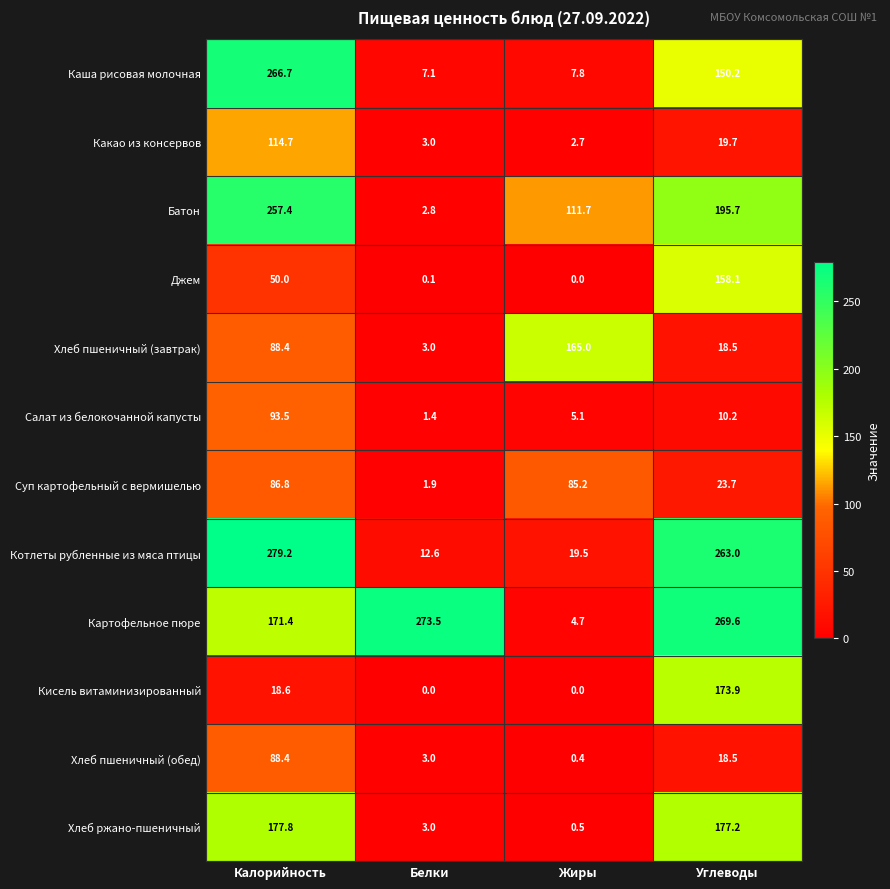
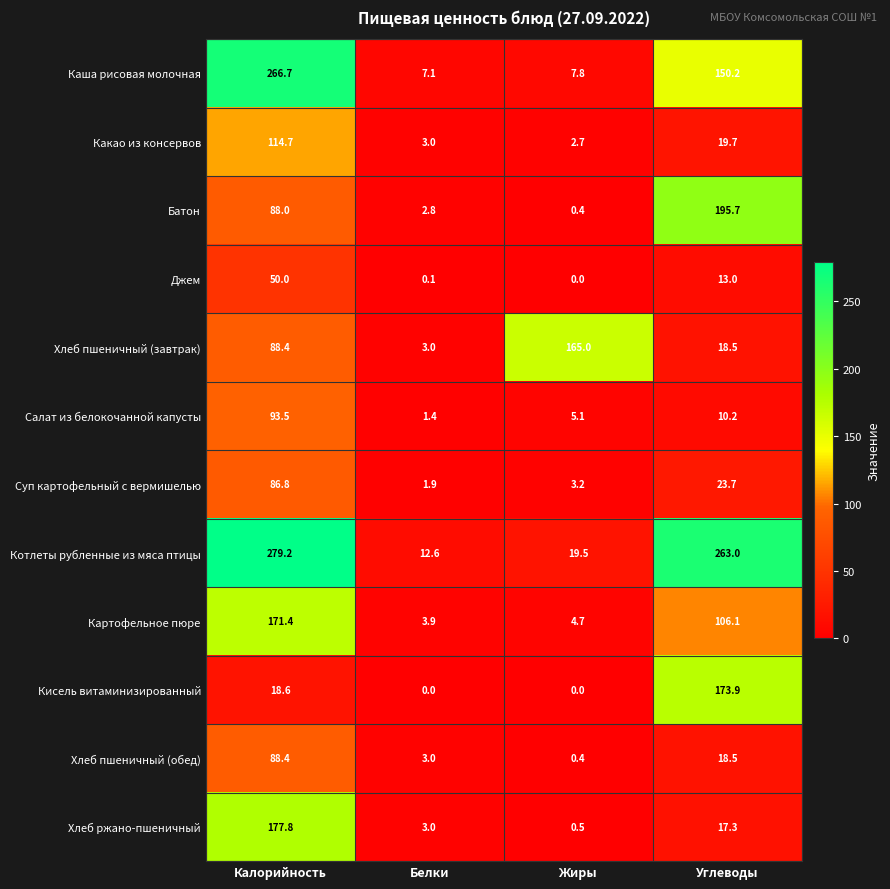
Батон, Калорийность: 257.4 -> 88.0
Батон, Жиры: 111.7 -> 0.4
Джем, Углеводы: 158.1 -> 13.0
Суп картофельный с вермишелью, Жиры: 85.2 -> 3.2
Картофельное пюре, Белки: 273.5 -> 3.9
Картофельное пюре, Углеводы: 269.6 -> 106.1
Хлеб ржано-пшеничный, Углеводы: 177.2 -> 17.3
